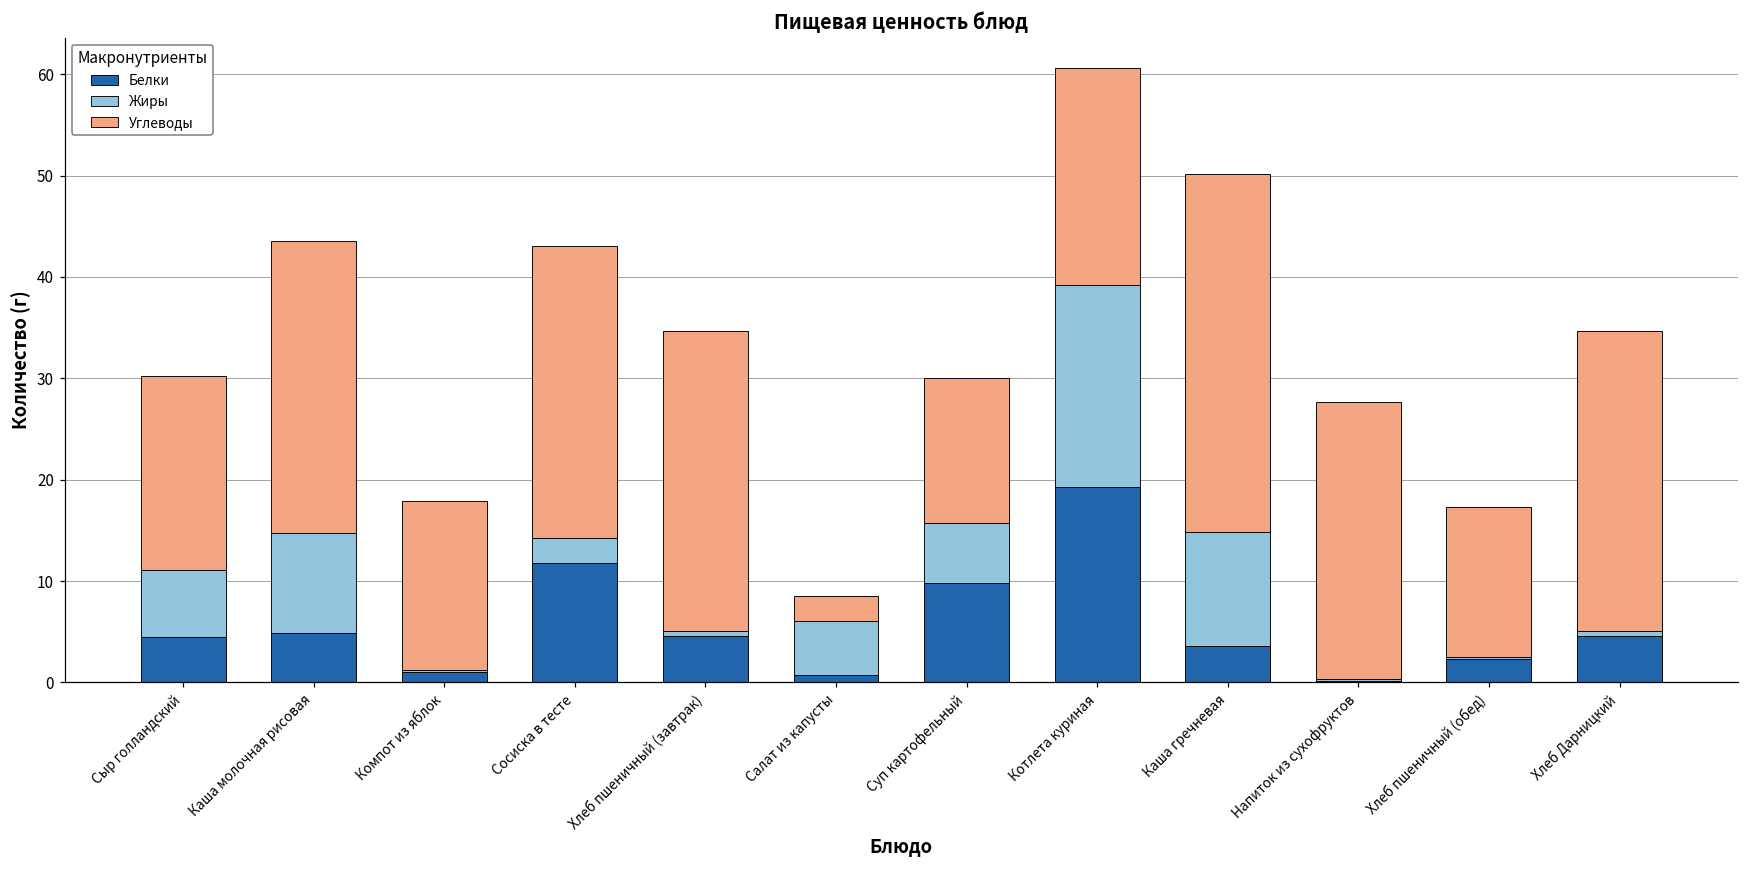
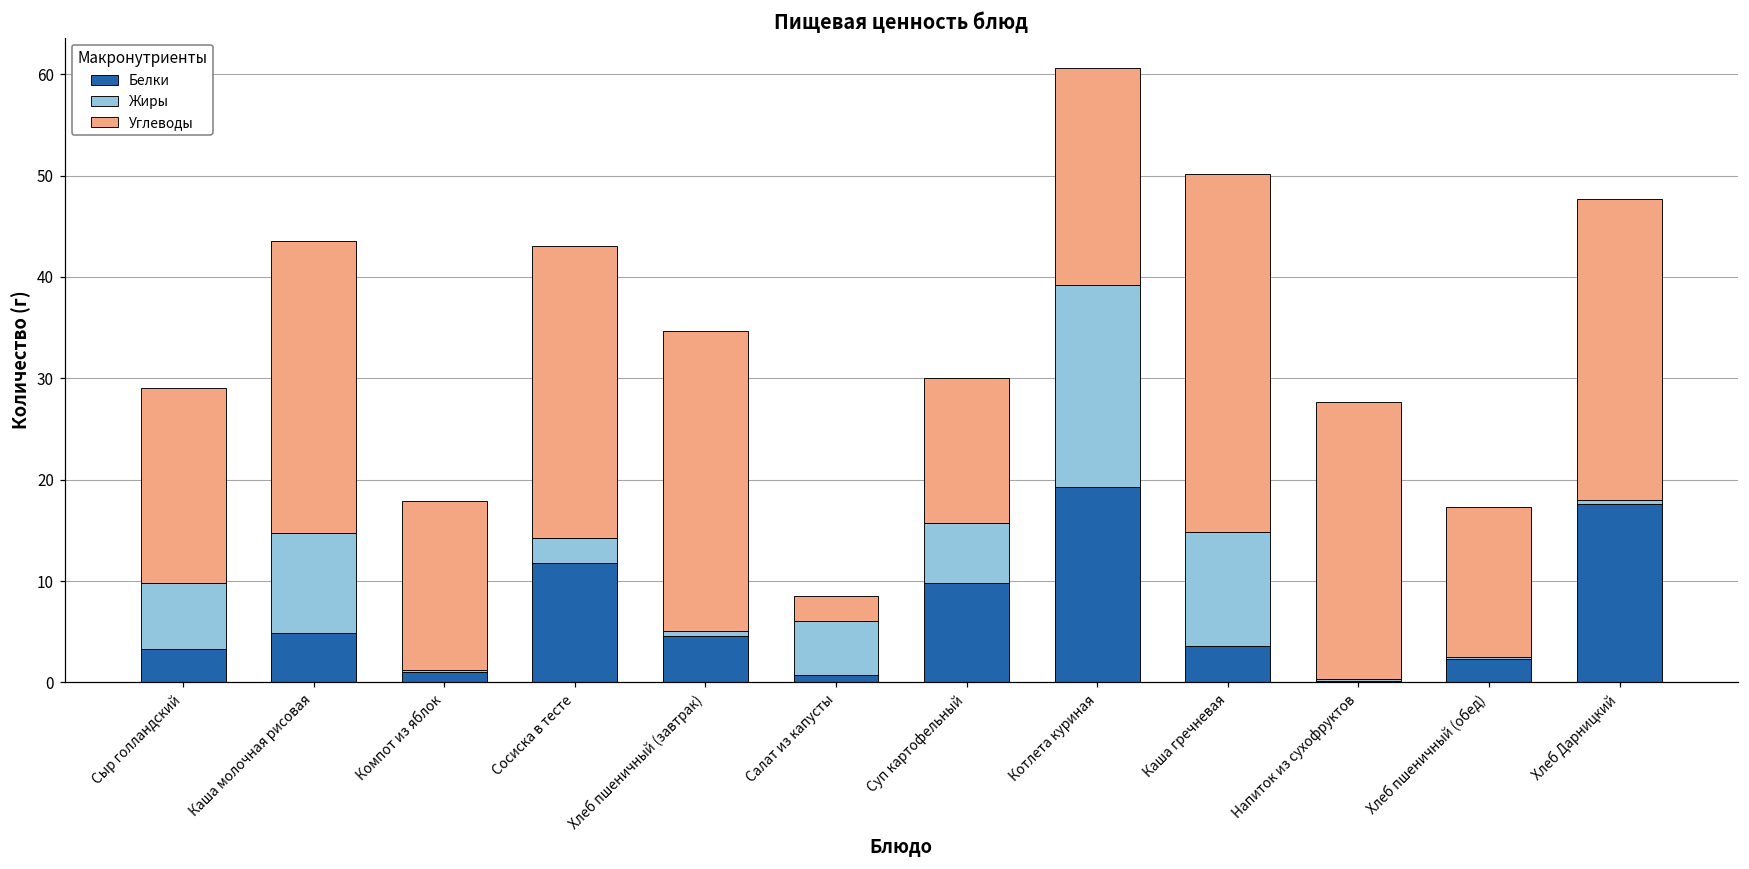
Белки, Сыр голландский: 5 -> 3
Белки, Хлеб Дарницкий: 5 -> 18
